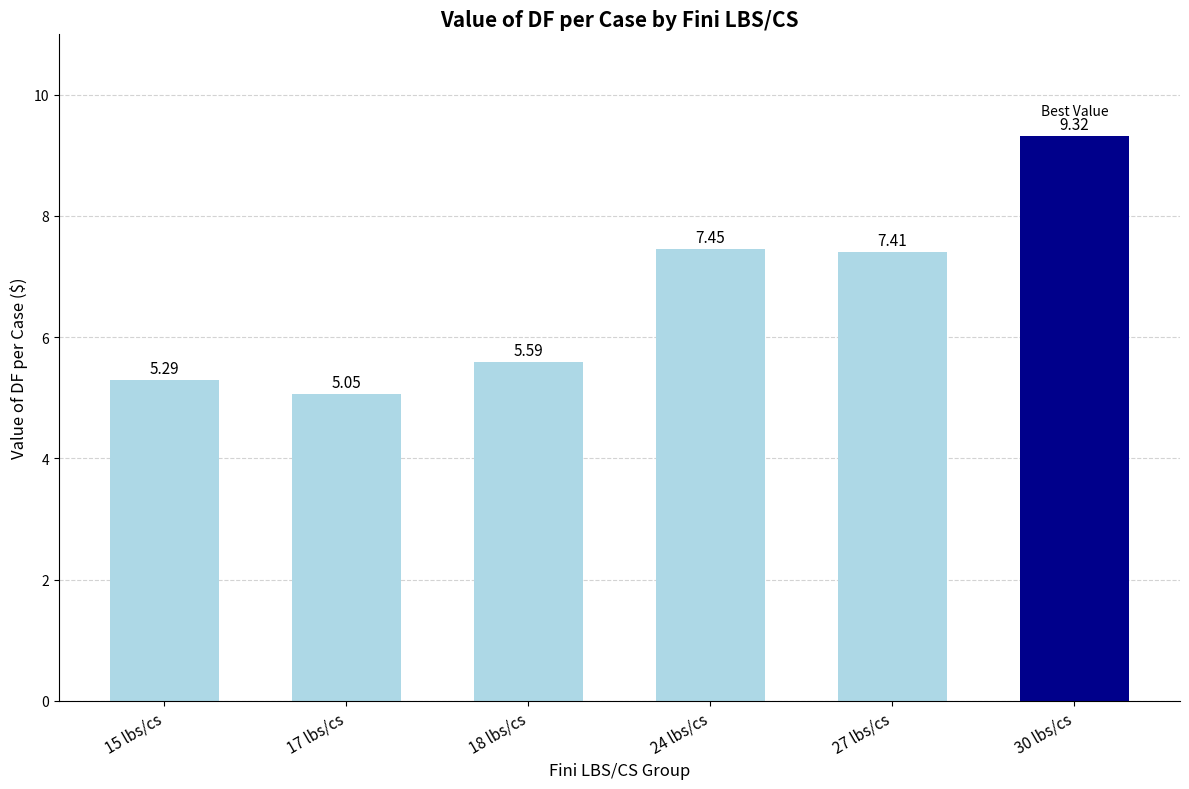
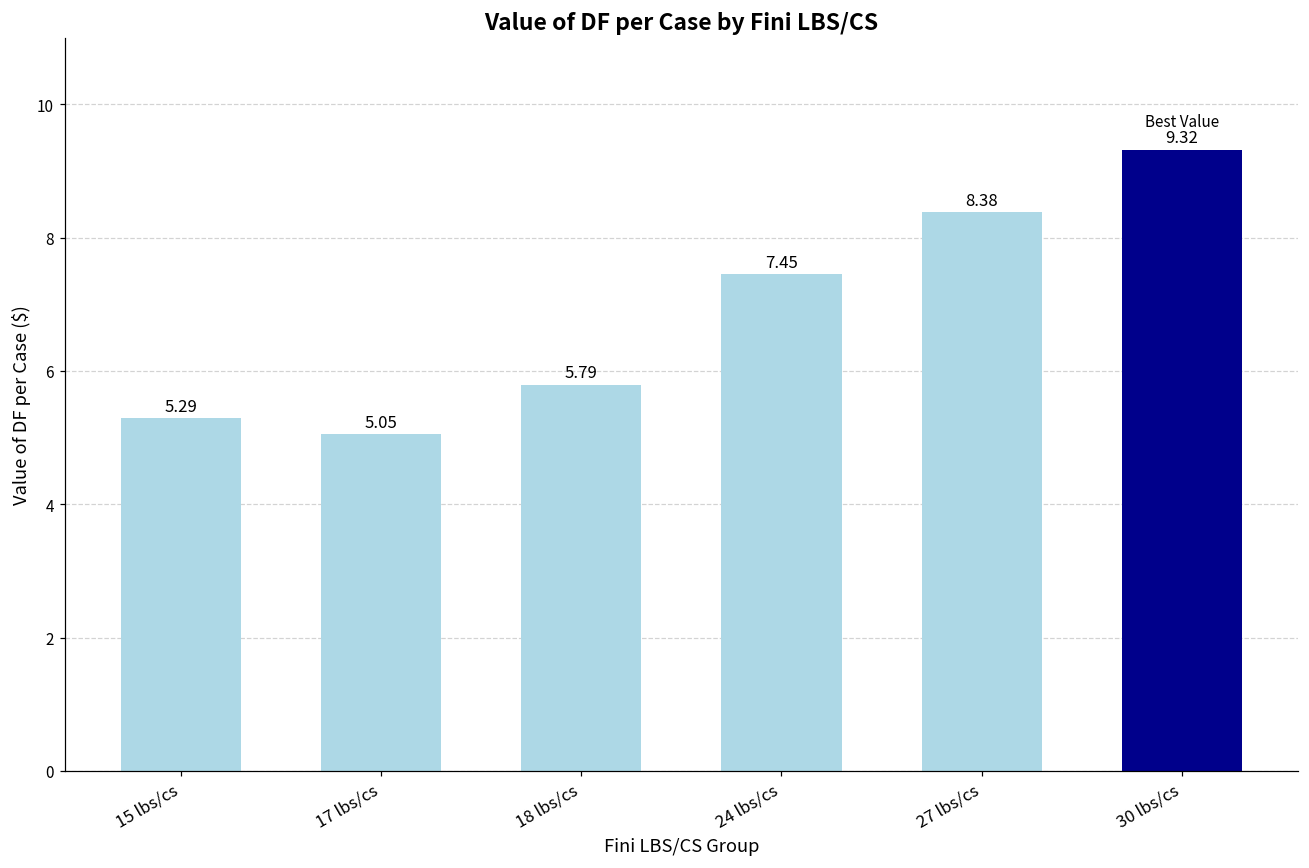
18 lbs/cs: 5.59 -> 5.79
27 lbs/cs: 7.41 -> 8.38
